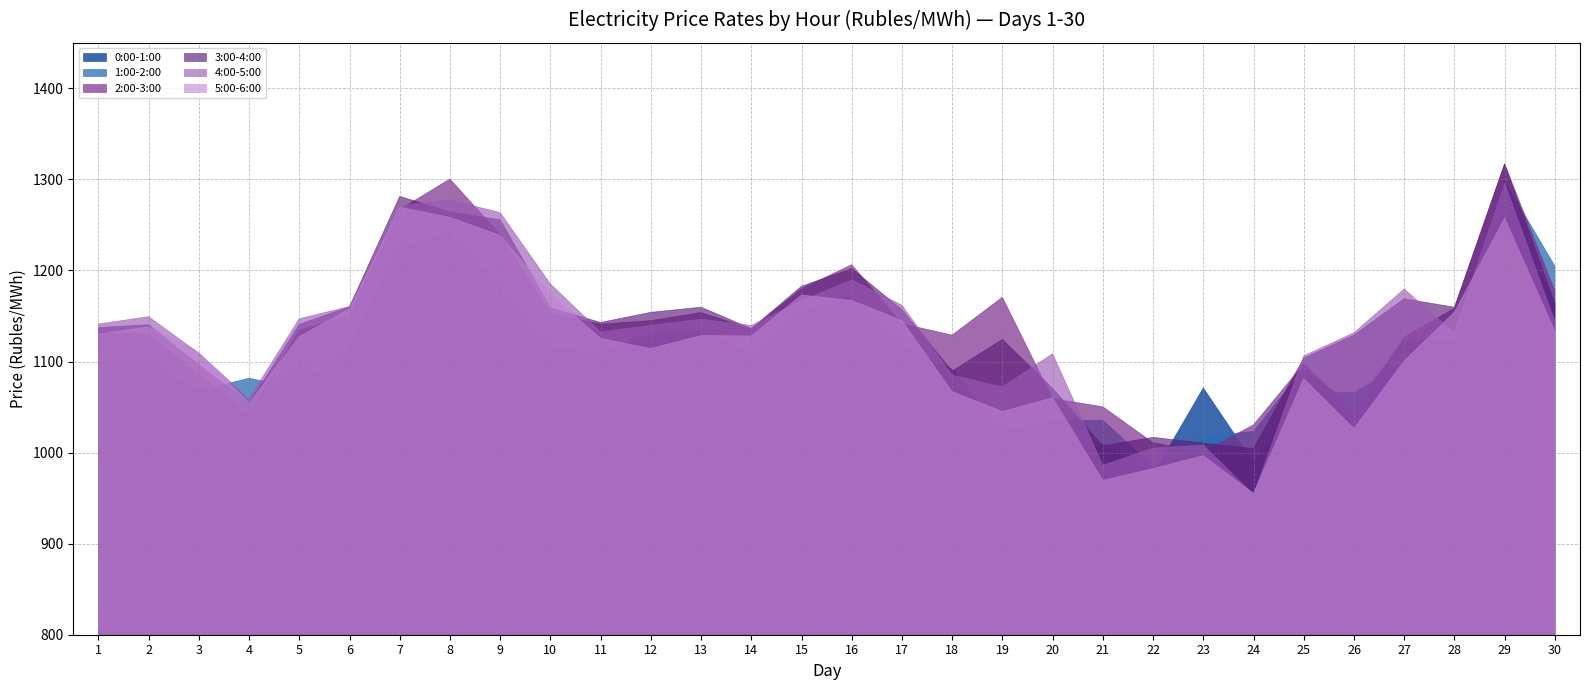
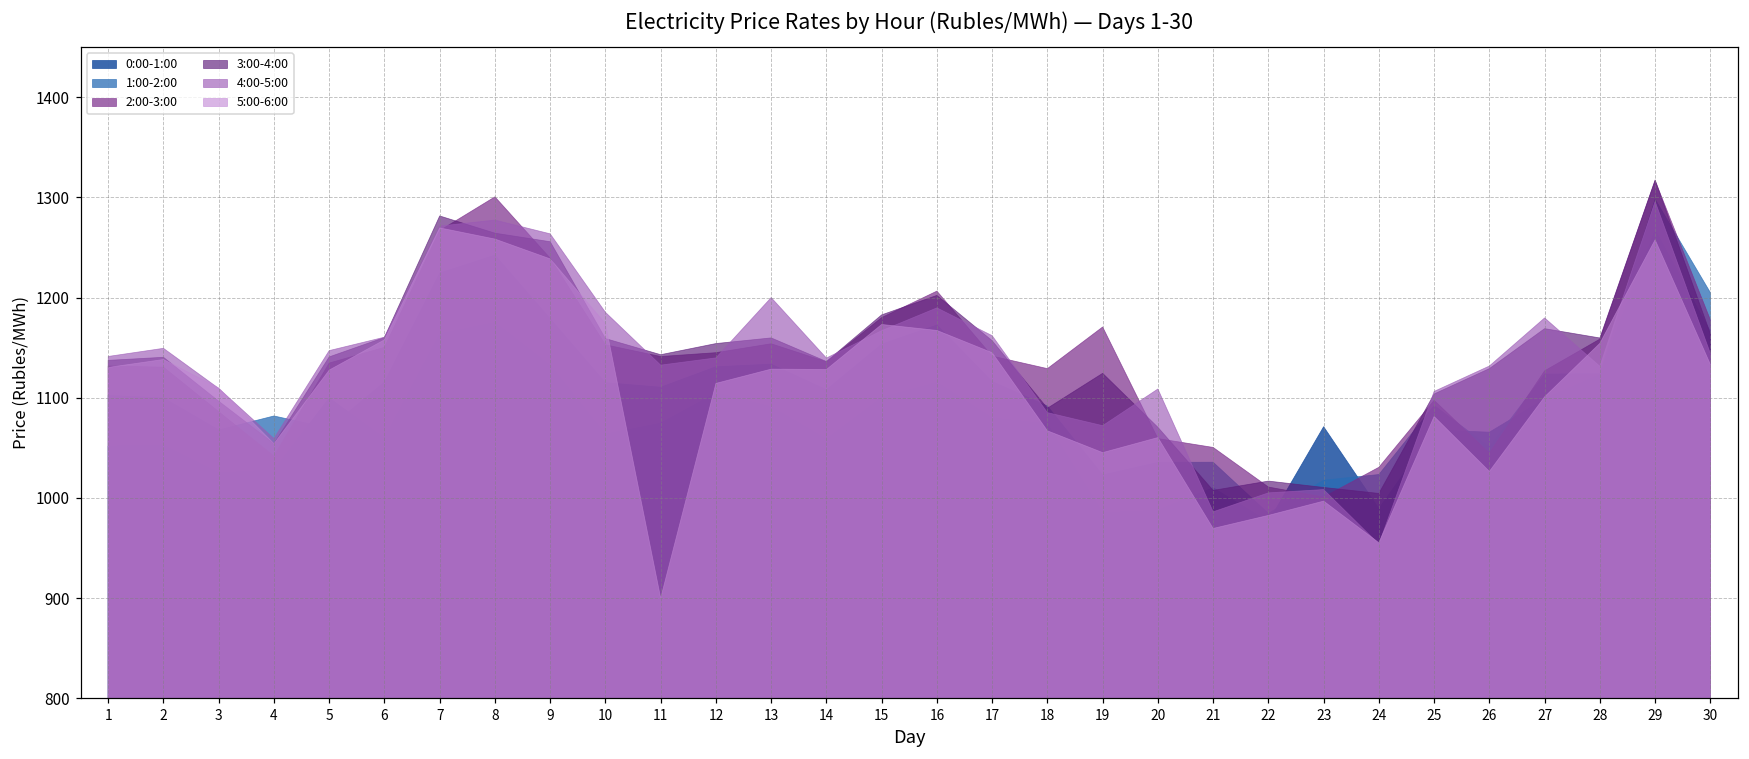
5:00-6:00, 11: 1130 -> 900
4:00-5:00, 13: 1150 -> 1200
